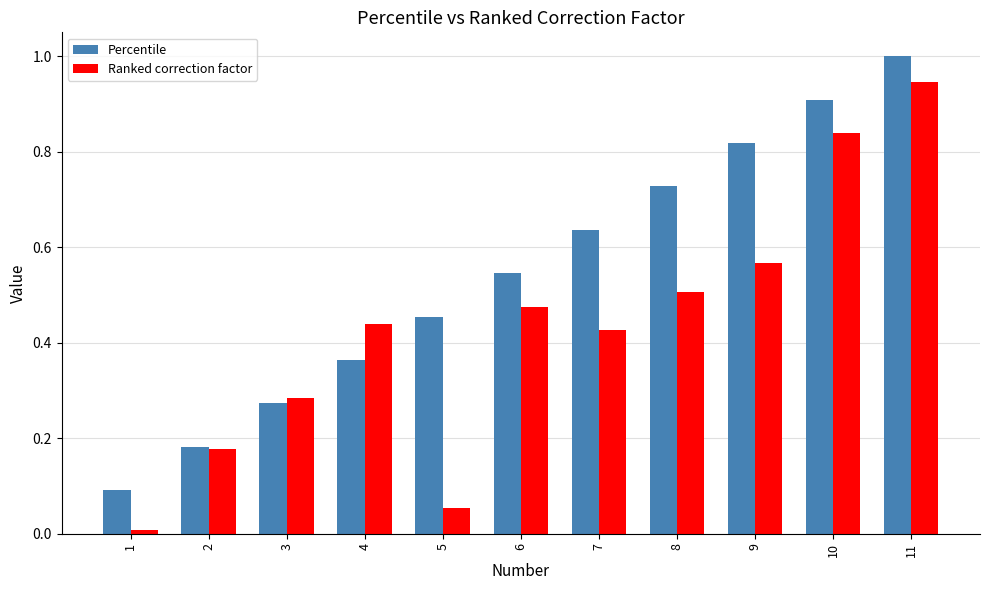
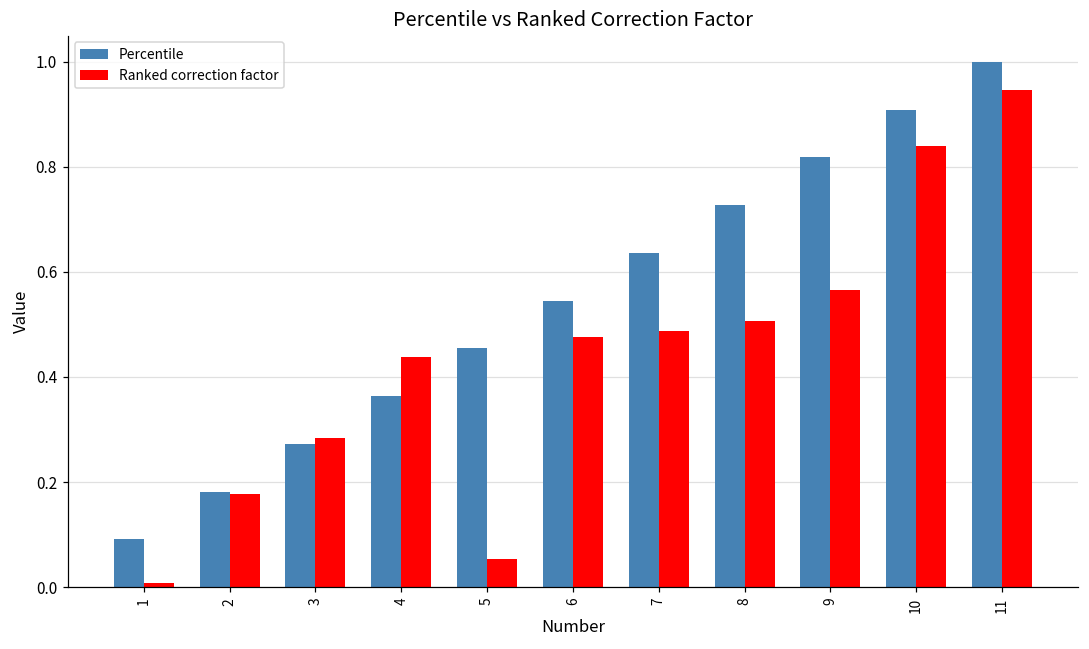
Ranked correction factor, 7: 0.43 -> 0.49
